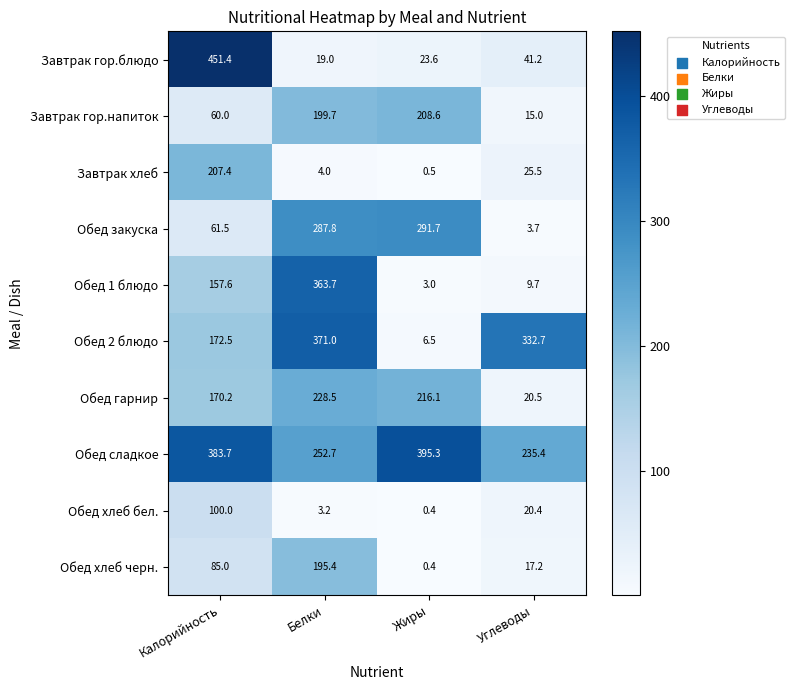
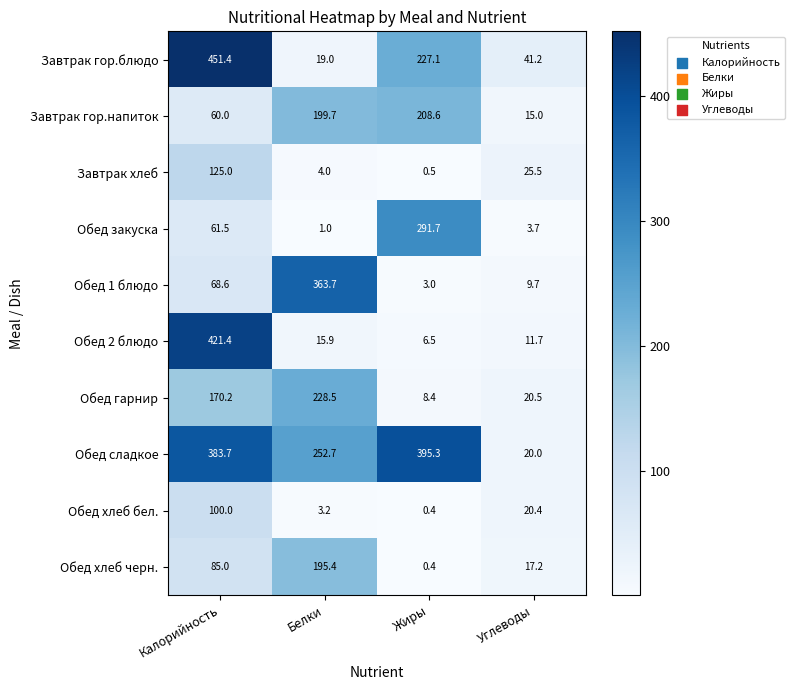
Завтрак гор.блюдо, Жиры: 23.6 -> 227.1
Завтрак хлеб, Калорийность: 207.4 -> 125.0
Обед закуска, Белки: 287.8 -> 1.0
Обед 1 блюдо, Калорийность: 157.6 -> 68.6
Обед 2 блюдо, Калорийность: 172.5 -> 421.4
Обед 2 блюдо, Белки: 371.0 -> 15.9
Обед 2 блюдо, Углеводы: 332.7 -> 11.7
Обед гарнир, Жиры: 216.1 -> 8.4
Обед сладкое, Углеводы: 235.4 -> 20.0
